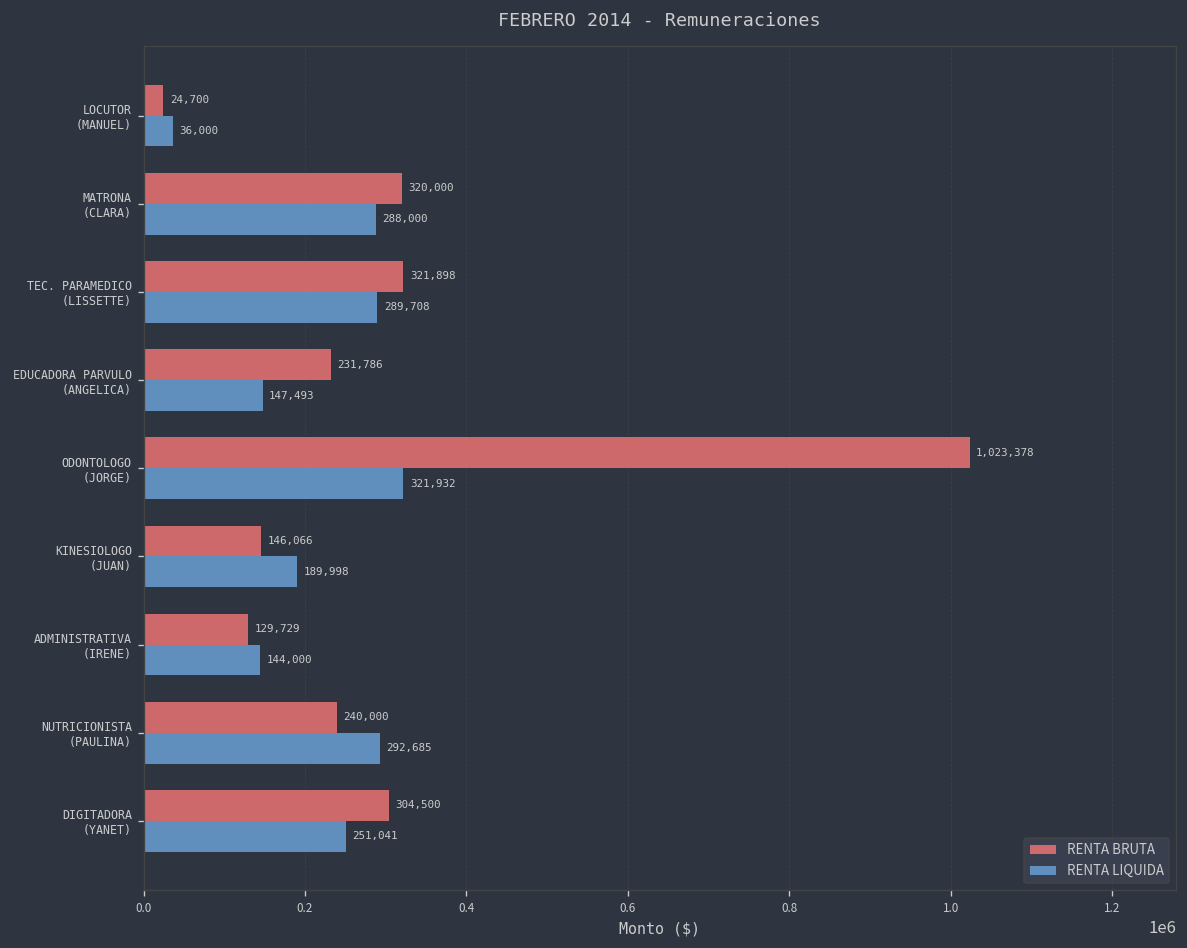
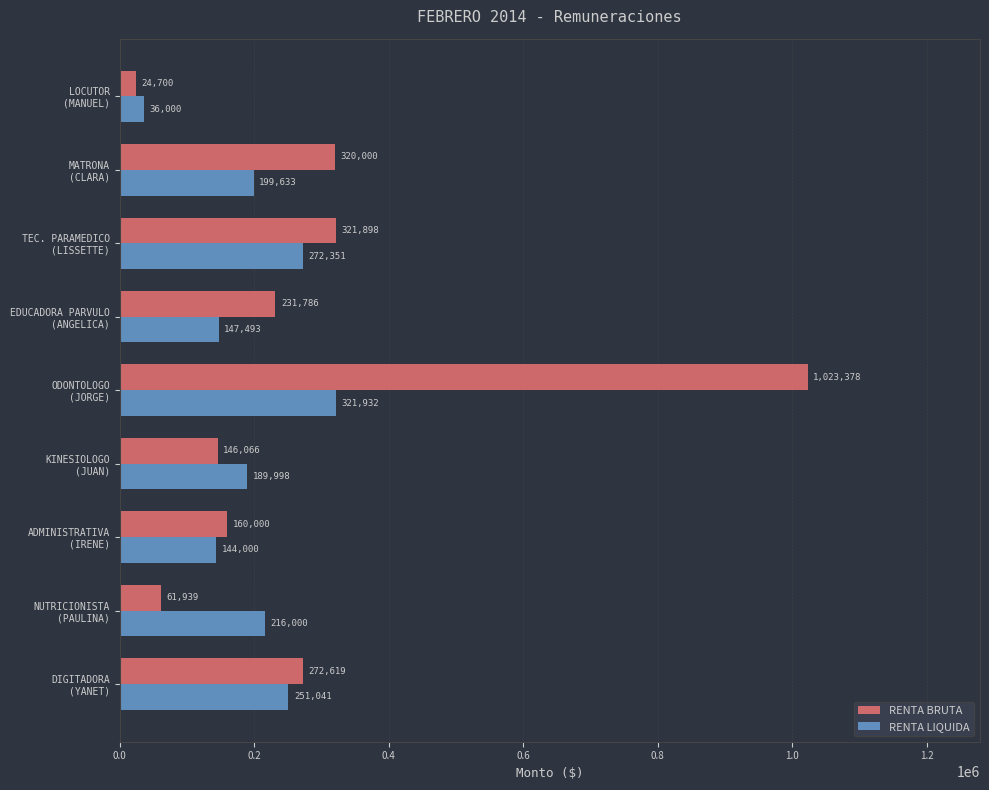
RENTA LIQUIDA, MATRONA (CLARA): 288,000 -> 199,633
RENTA LIQUIDA, TEC. PARAMEDICO (LISSETTE): 289,708 -> 272,351
RENTA BRUTA, ADMINISTRATIVA (IRENE): 129,729 -> 160,000
RENTA BRUTA, NUTRICIONISTA (PAULINA): 240,000 -> 61,939
RENTA LIQUIDA, NUTRICIONISTA (PAULINA): 292,685 -> 216,000
RENTA BRUTA, DIGITADORA (YANET): 304,500 -> 272,619
